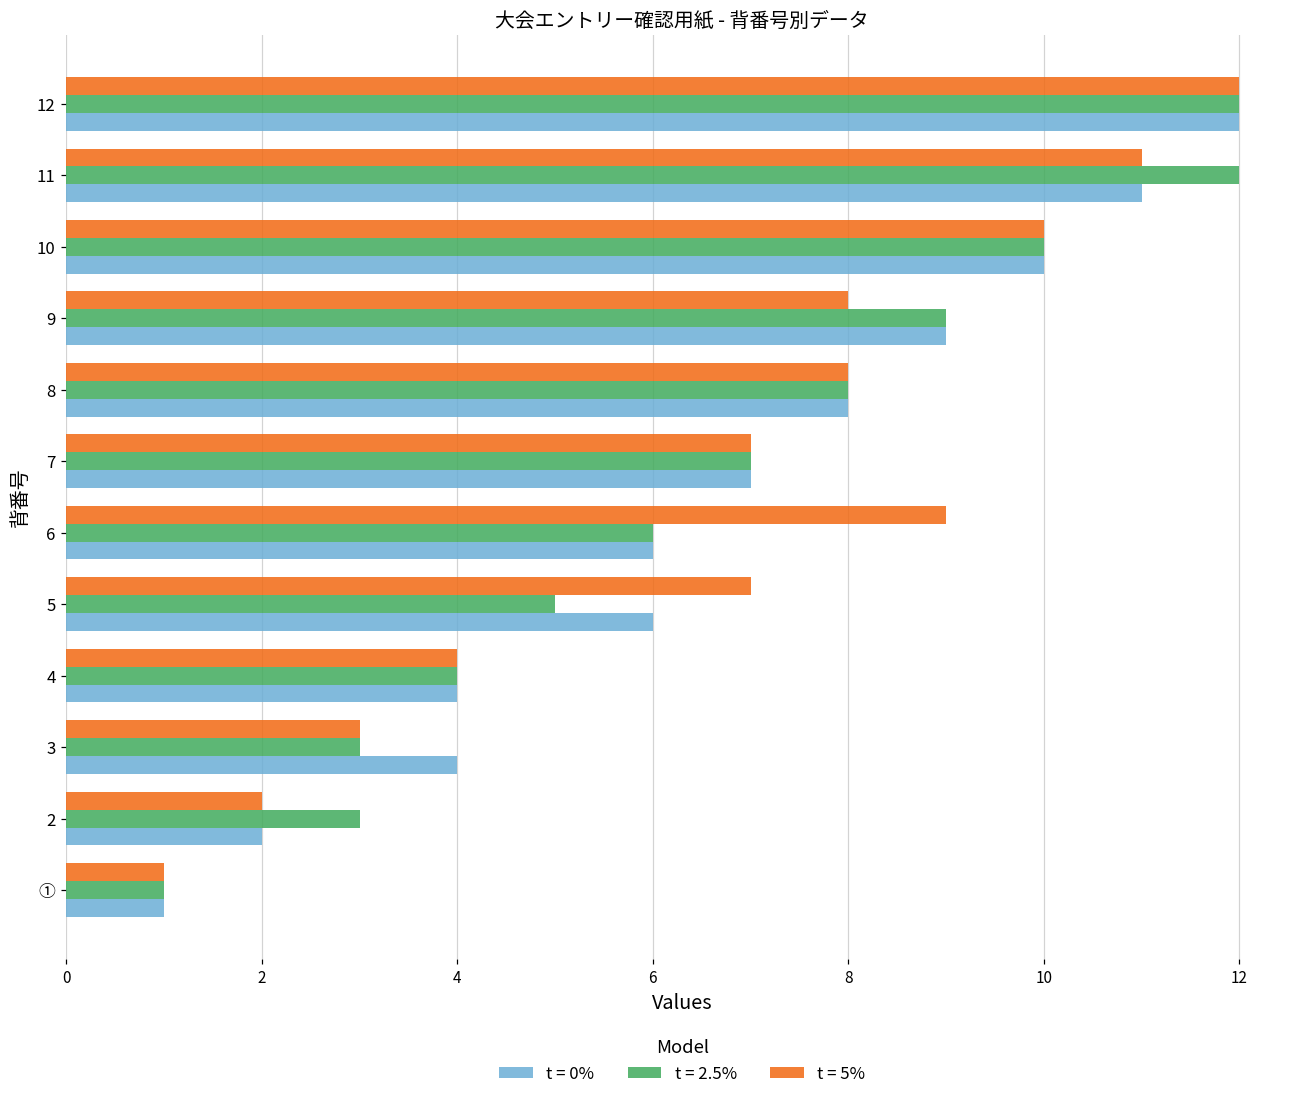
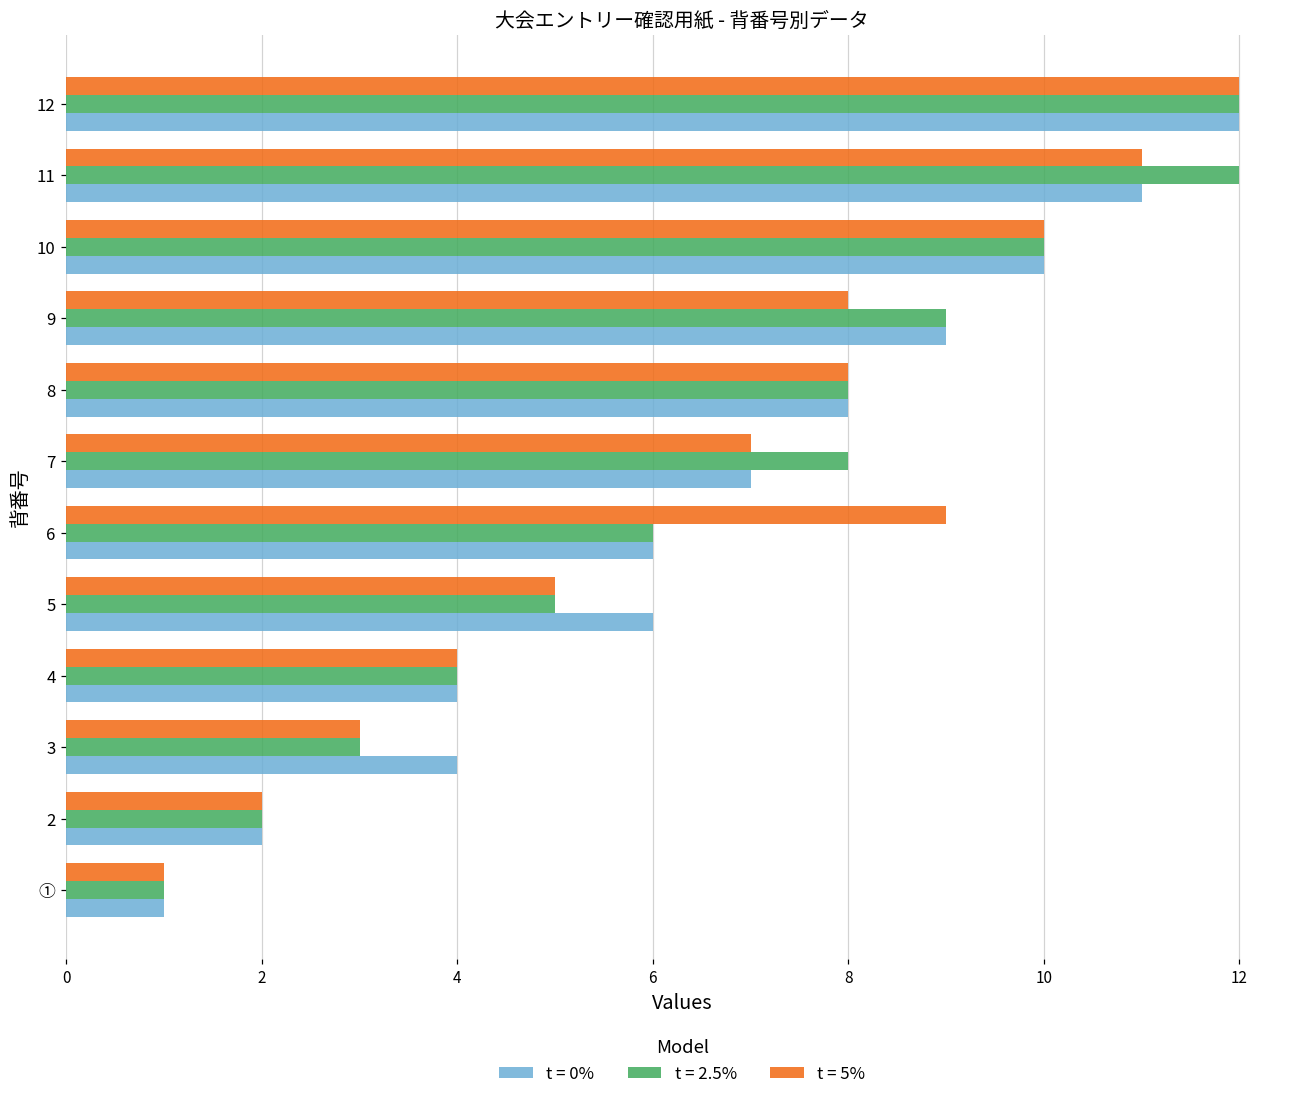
t = 2.5%, 7: 7 -> 8
t = 5%, 5: 7 -> 5
t = 2.5%, 2: 3 -> 2
